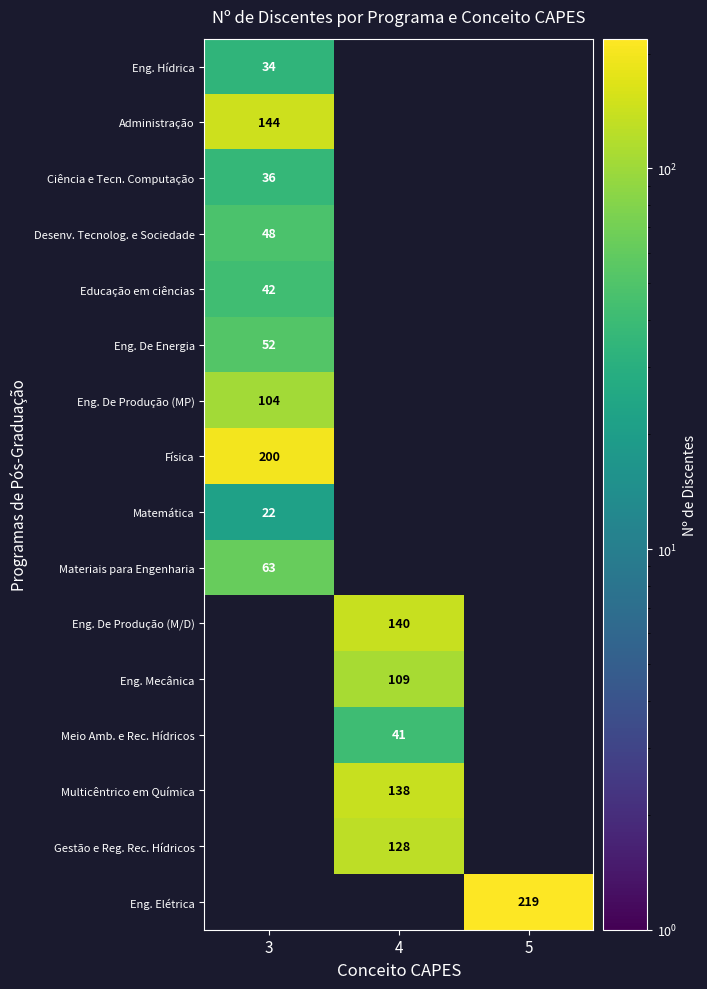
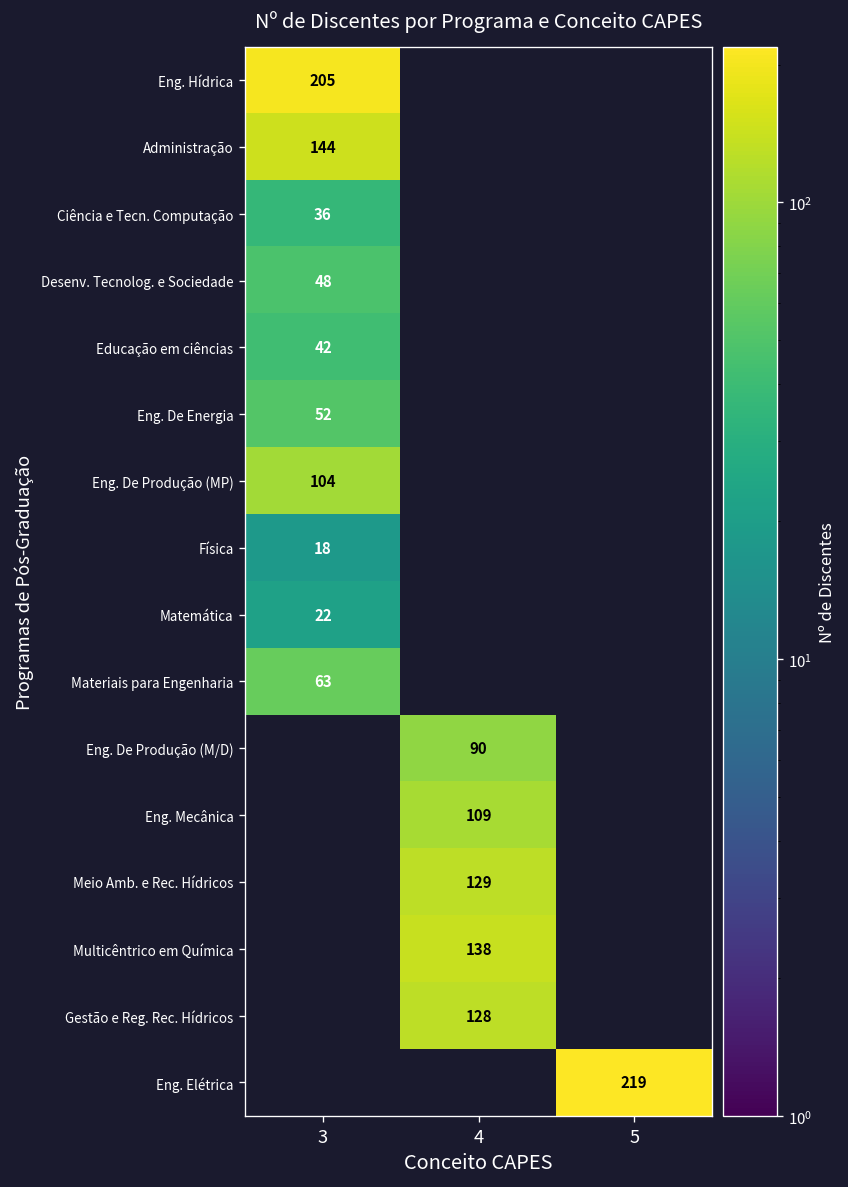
Eng. Hídrica, 3: 34 -> 205
Física, 3: 200 -> 18
Eng. De Produção (M/D), 4: 140 -> 90
Meio Amb. e Rec. Hídricos, 4: 41 -> 129
